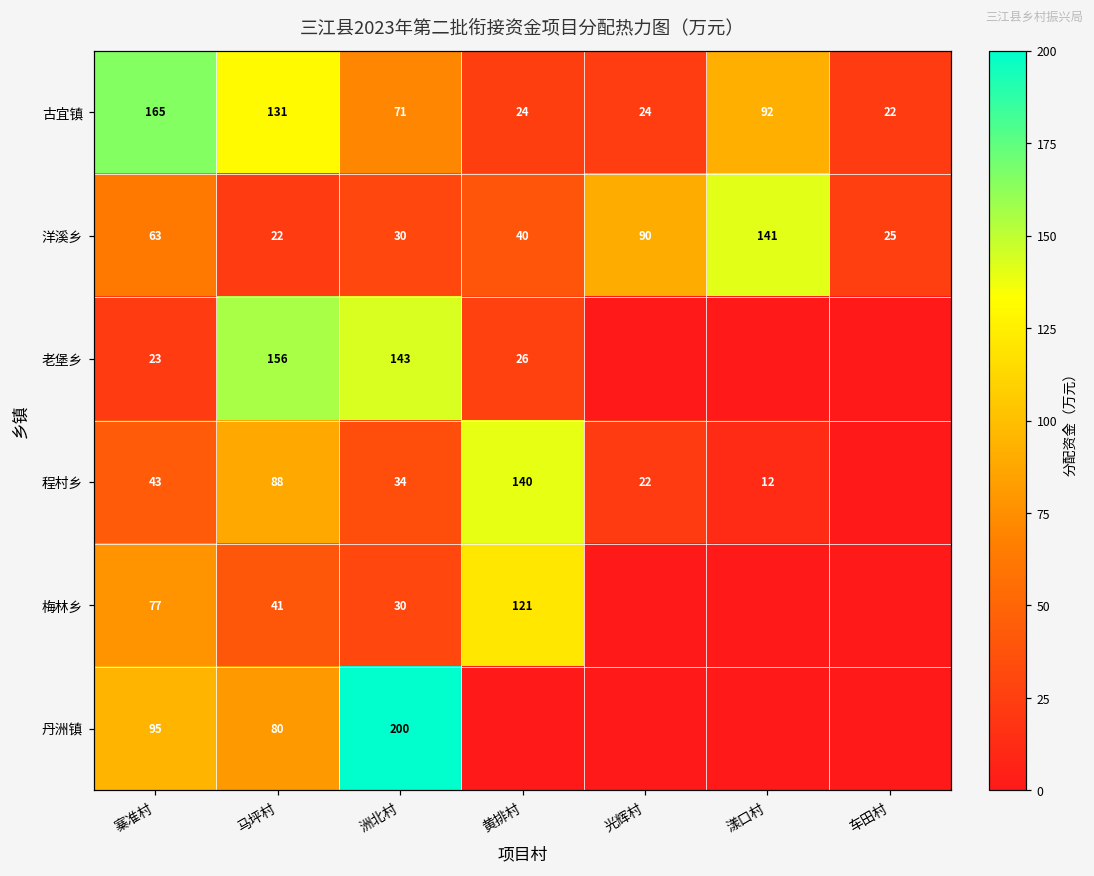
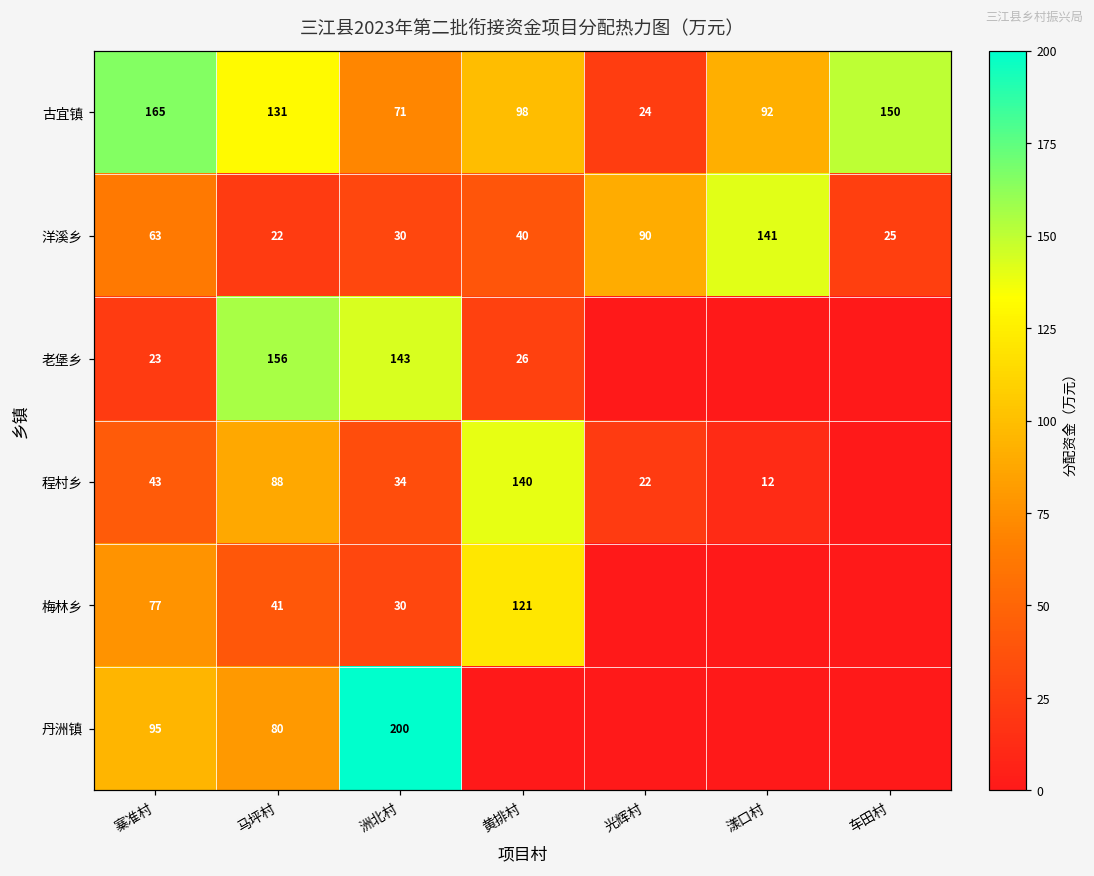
古宜镇, 黄排村: 24 -> 98
古宜镇, 车田村: 22 -> 150
